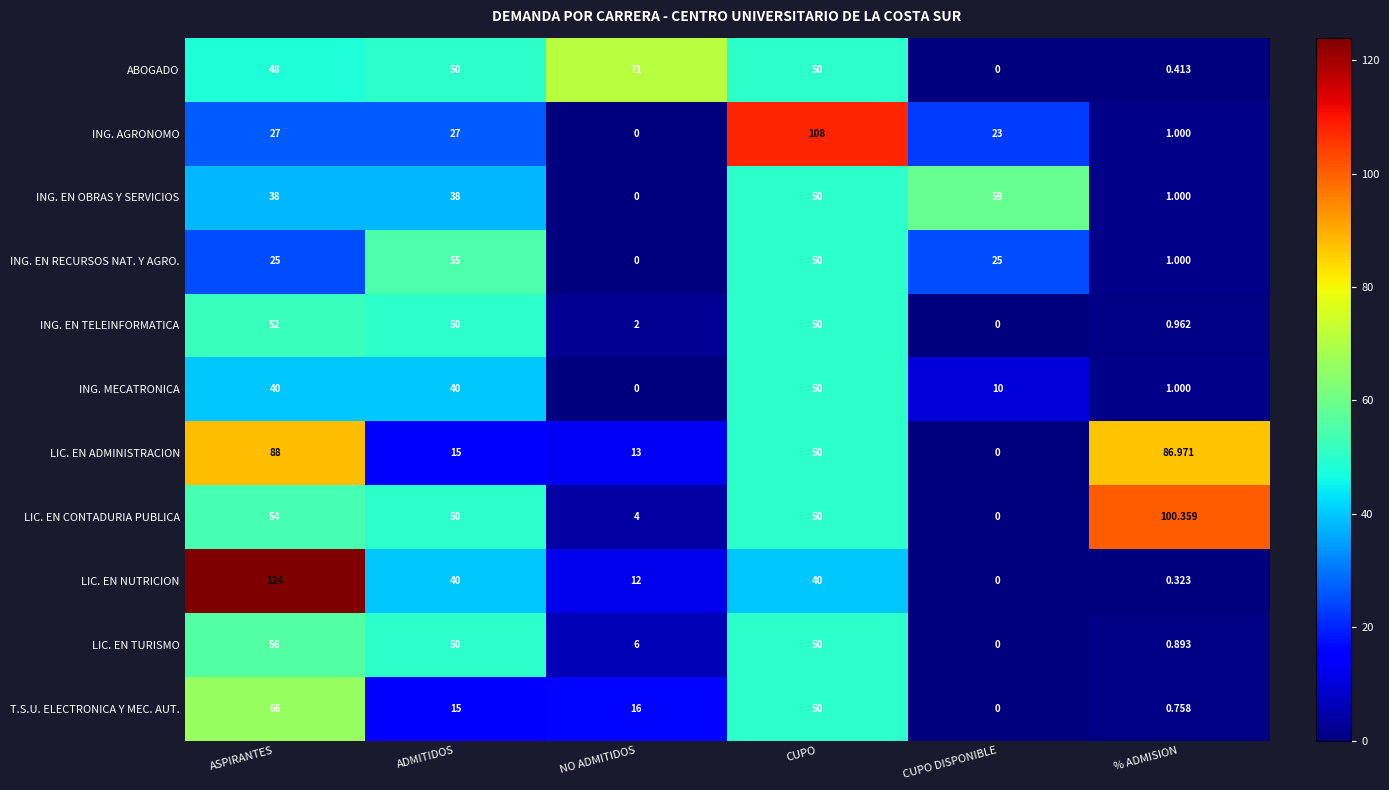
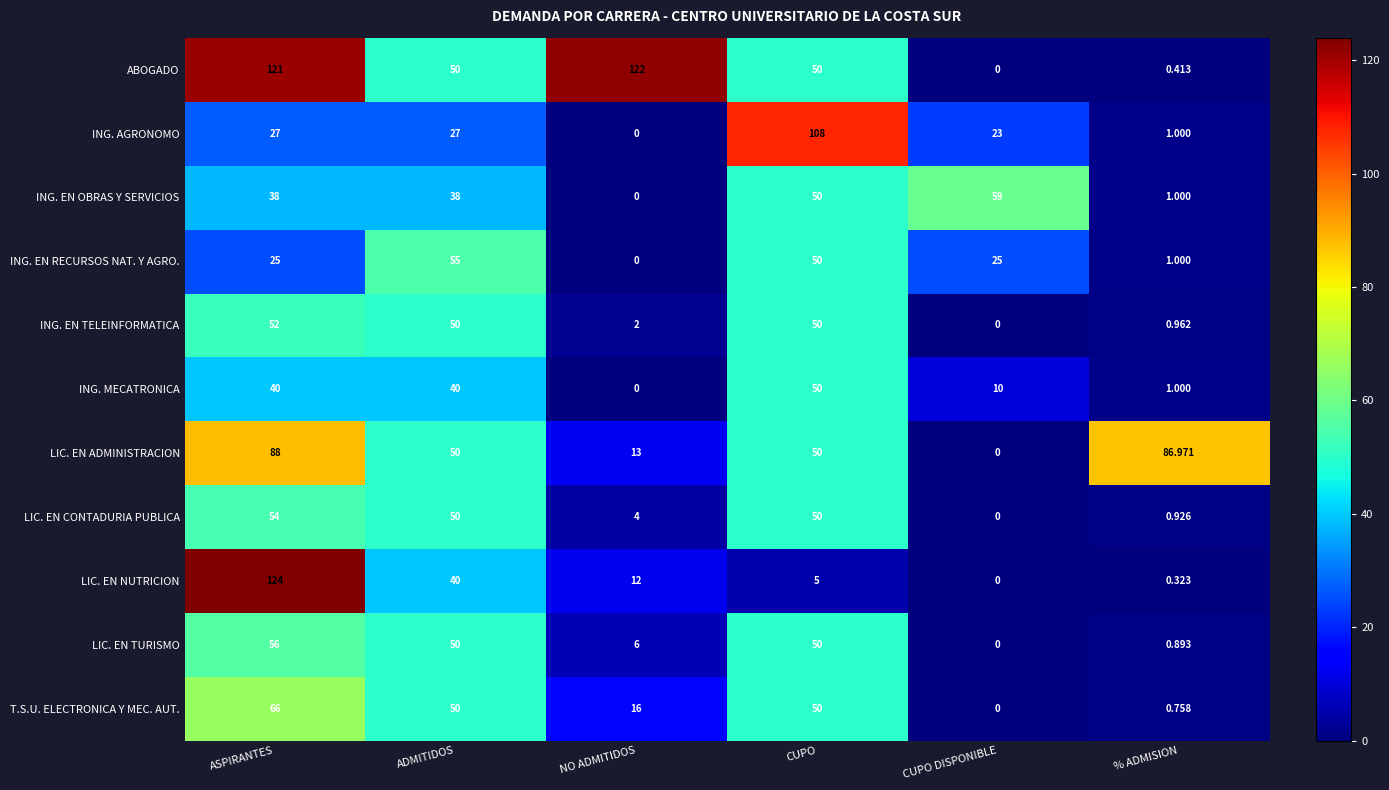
ABOGADO, ASPIRANTES: 48 -> 121
ABOGADO, NO ADMITIDOS: 71 -> 122
LIC. EN ADMINISTRACION, ADMITIDOS: 15 -> 50
LIC. EN CONTADURIA PUBLICA, % ADMISION: 100.359 -> 0.926
LIC. EN NUTRICION, CUPO: 40 -> 5
T.S.U. ELECTRONICA Y MEC. AUT., ADMITIDOS: 15 -> 50
